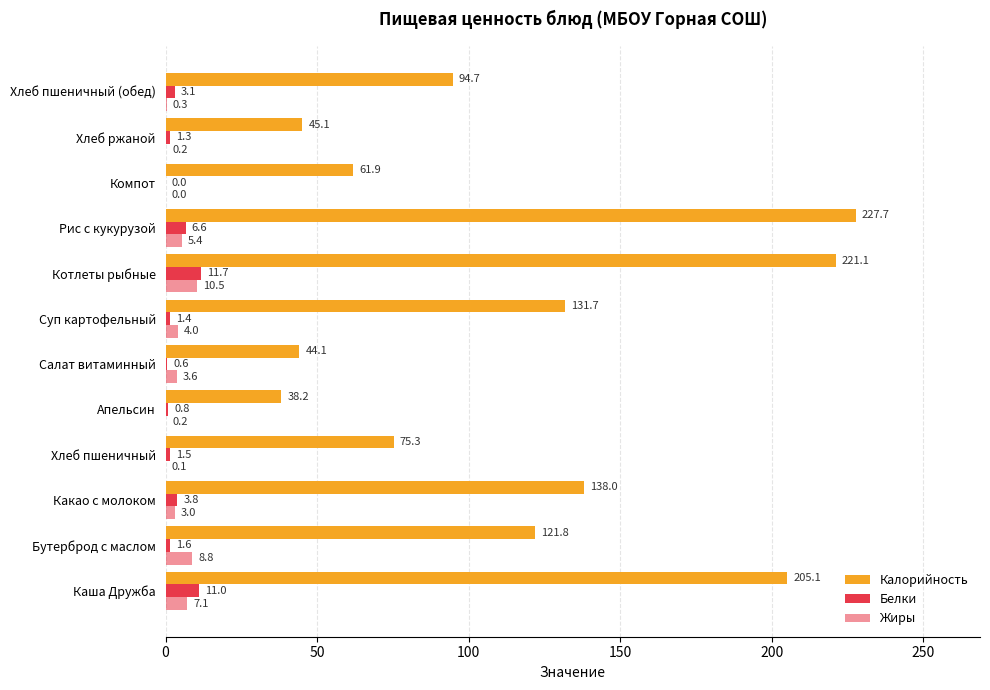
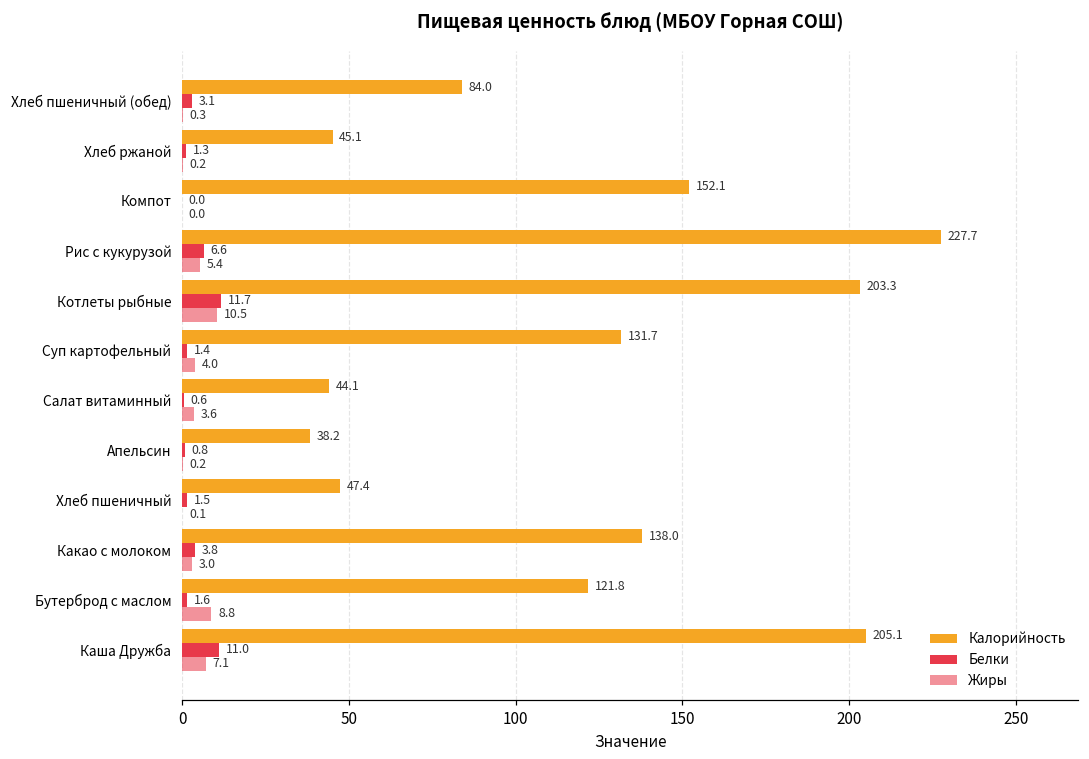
Калорийность, Хлеб пшеничный (обед): 94.7 -> 84.0
Калорийность, Компот: 61.9 -> 152.1
Калорийность, Котлеты рыбные: 221.1 -> 203.3
Калорийность, Хлеб пшеничный: 75.3 -> 47.4
